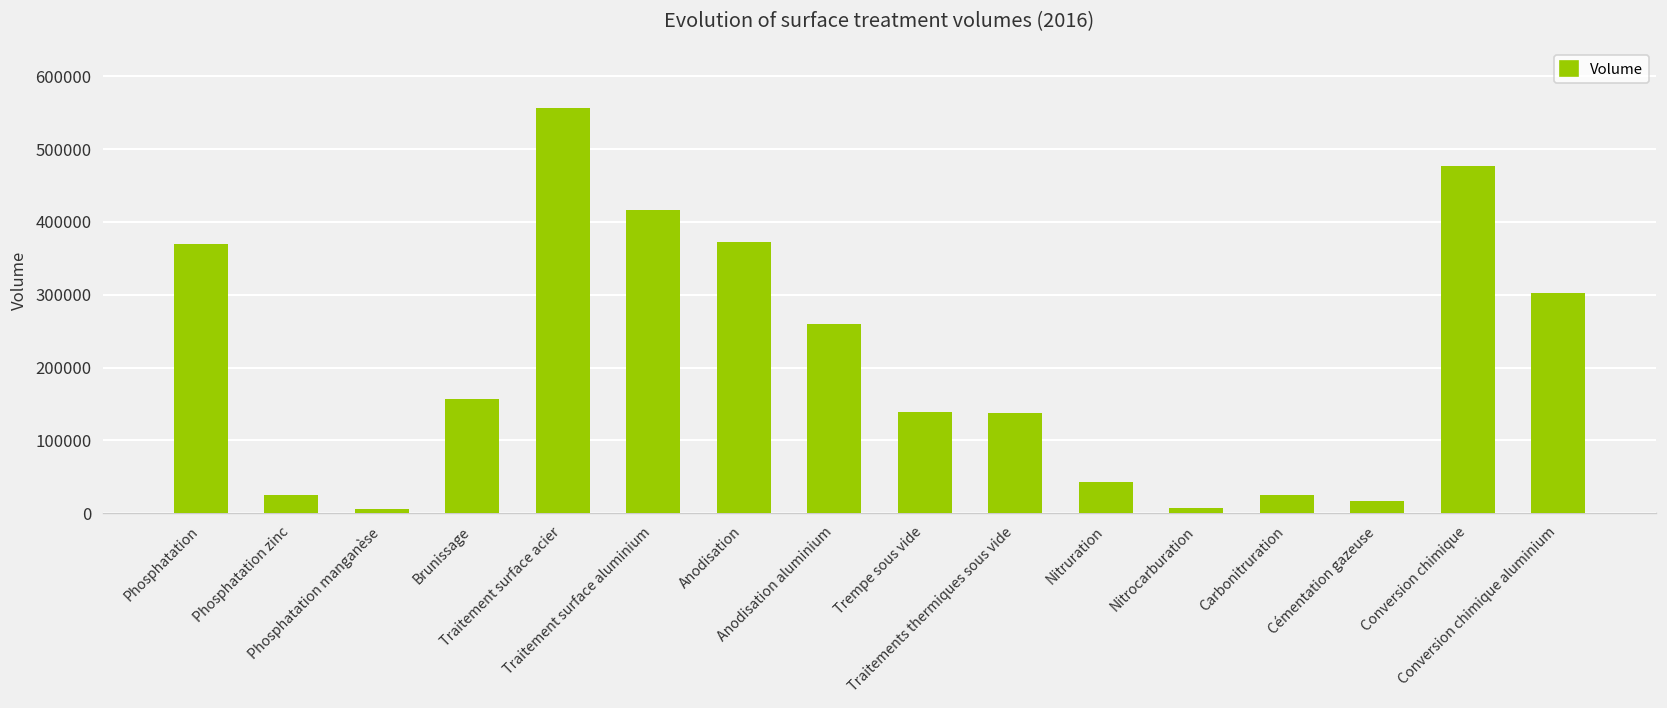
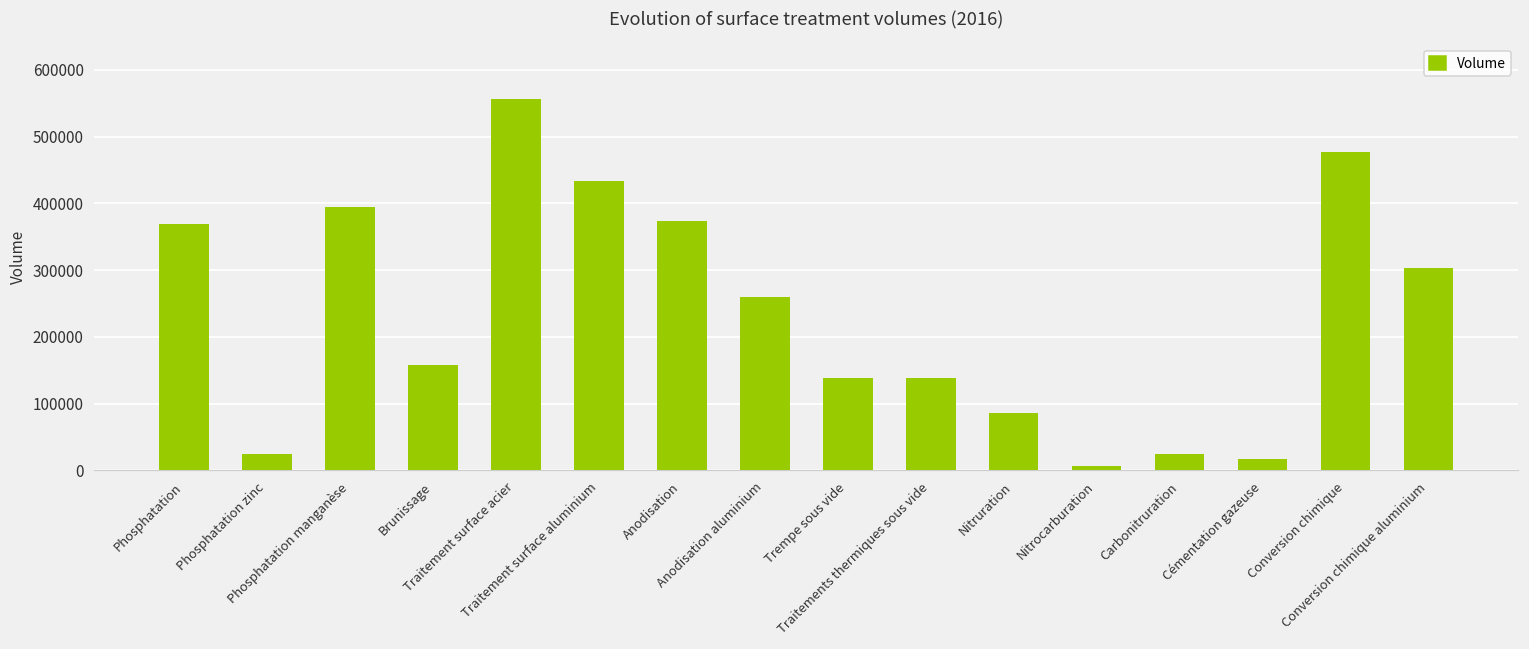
Phosphatation manganèse: 10000 -> 390000
Traitement surface aluminium: 420000 -> 430000
Nitruration: 40000 -> 90000
